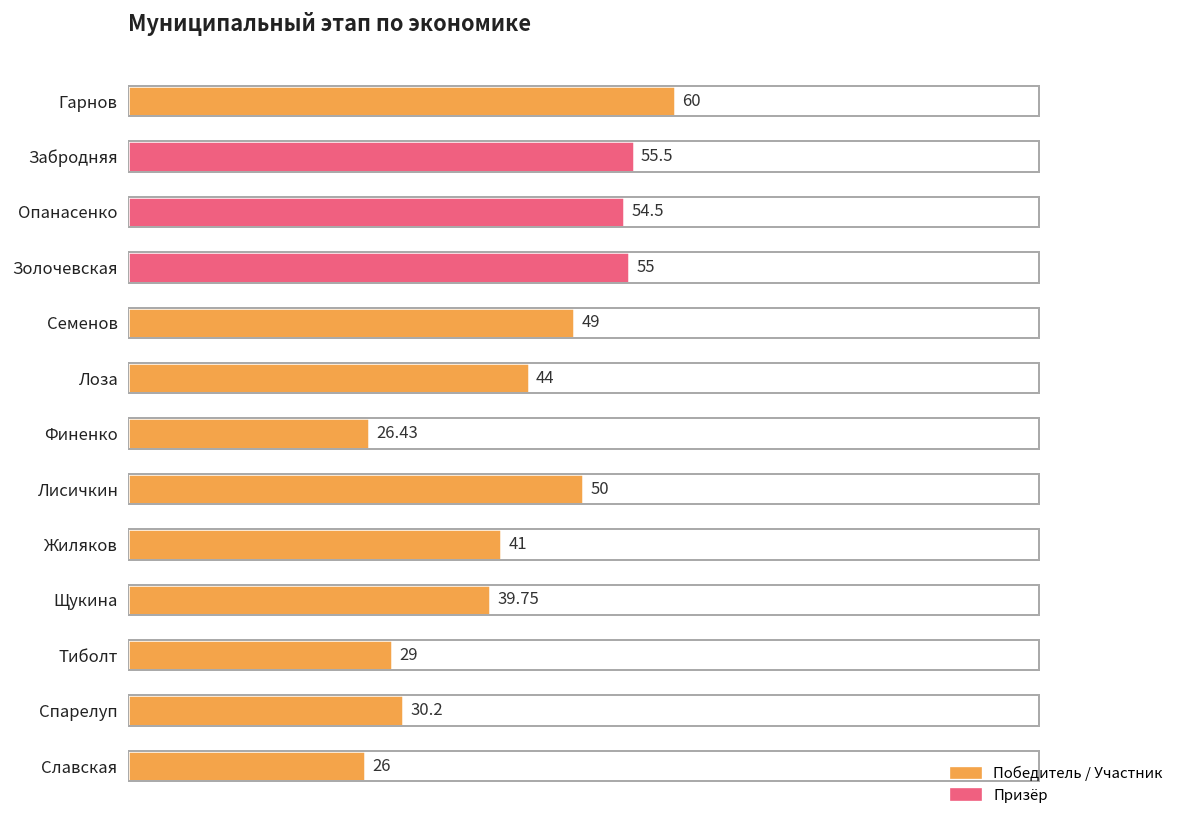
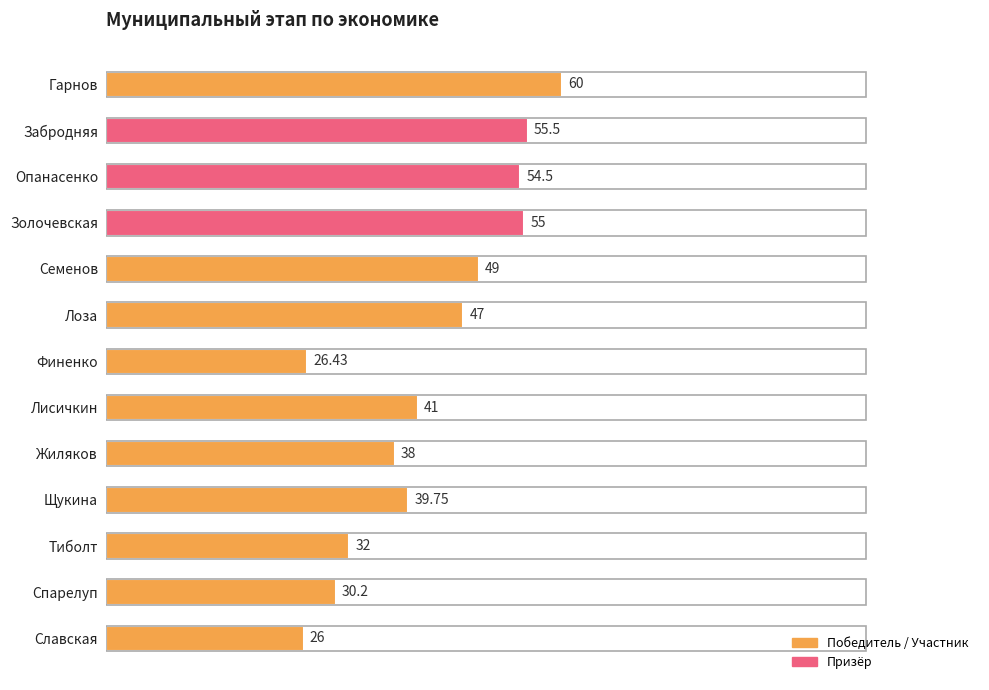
Лоза: 44 -> 47
Лисичкин: 50 -> 41
Жиляков: 41 -> 38
Тиболт: 29 -> 32
